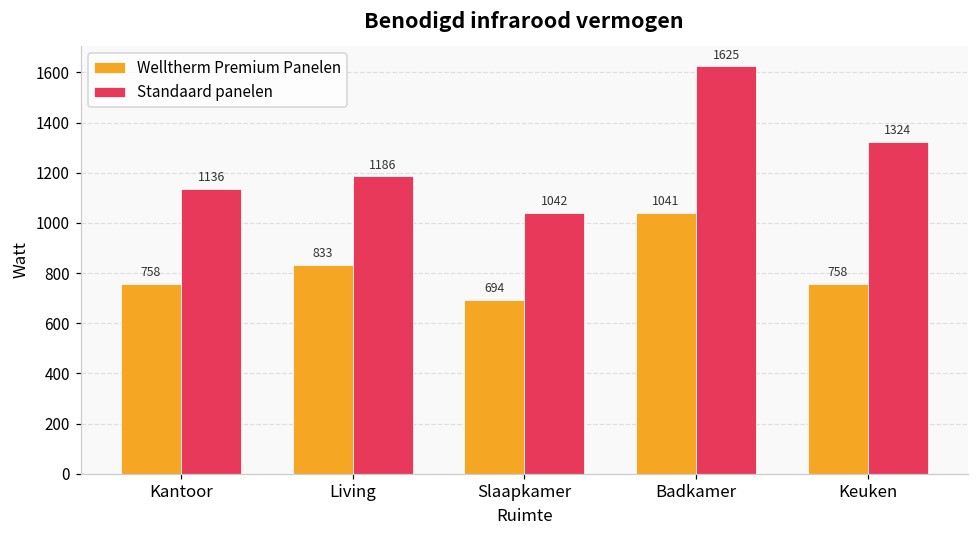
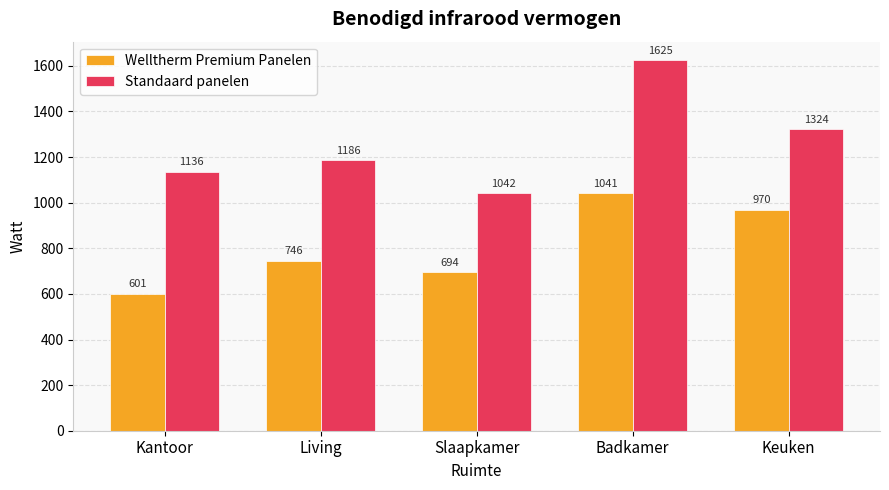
Welltherm Premium Panelen, Kantoor: 758 -> 601
Welltherm Premium Panelen, Living: 833 -> 746
Welltherm Premium Panelen, Keuken: 758 -> 970
